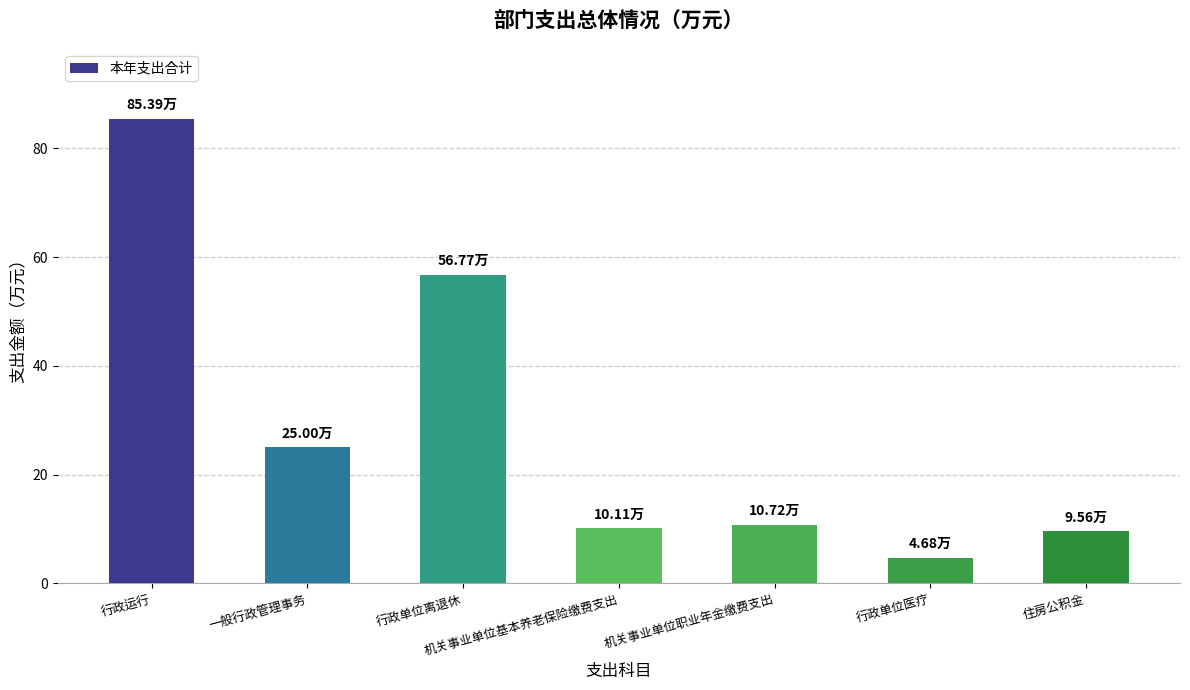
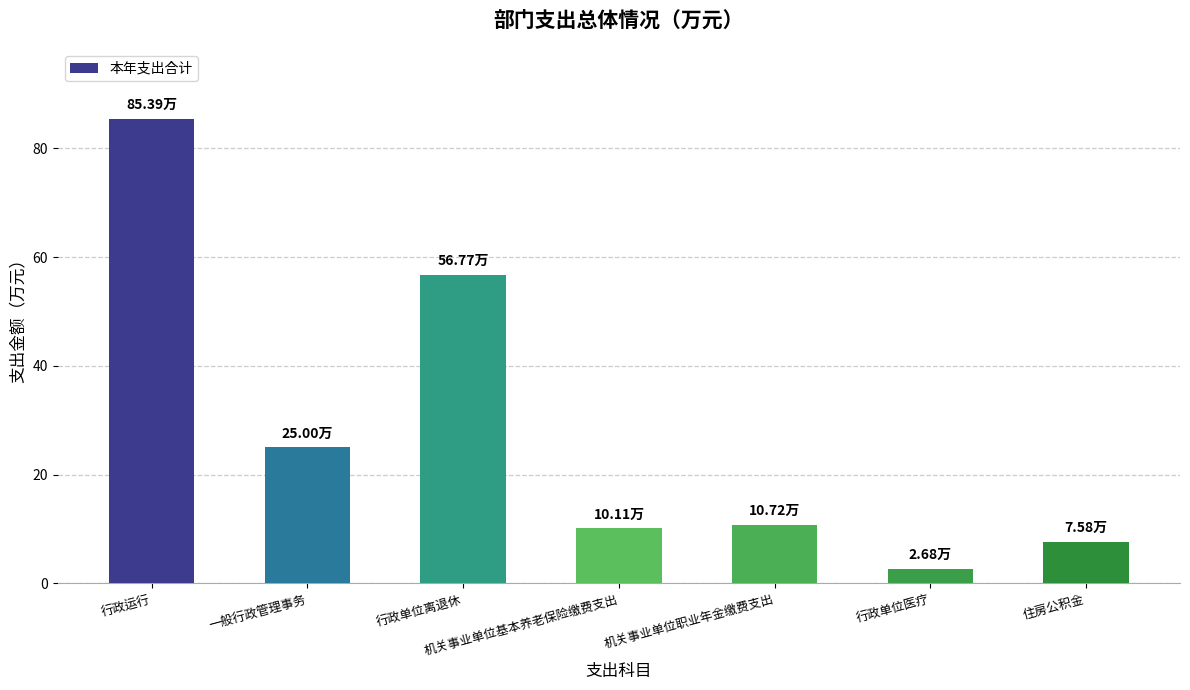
行政单位医疗: 4.68万 -> 2.68万
住房公积金: 9.56万 -> 7.58万
